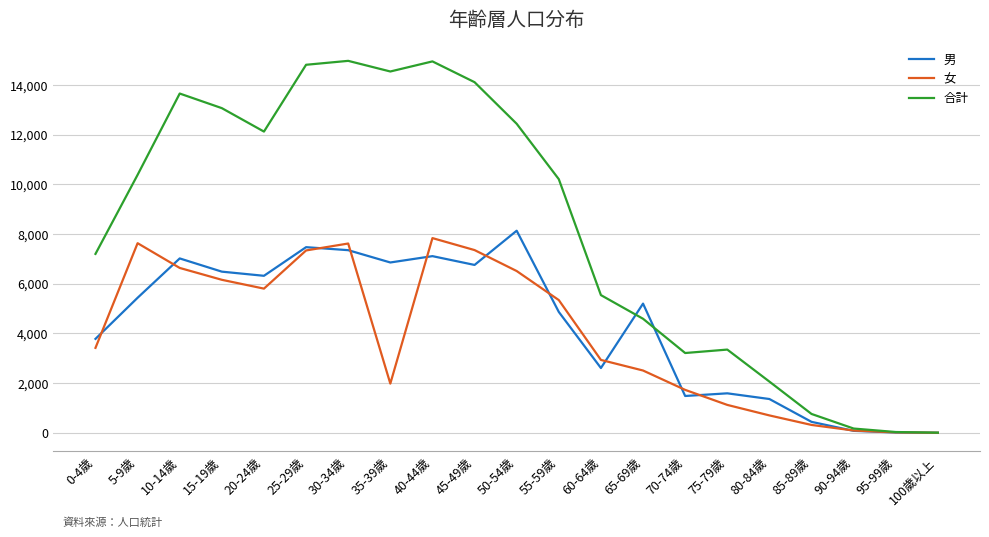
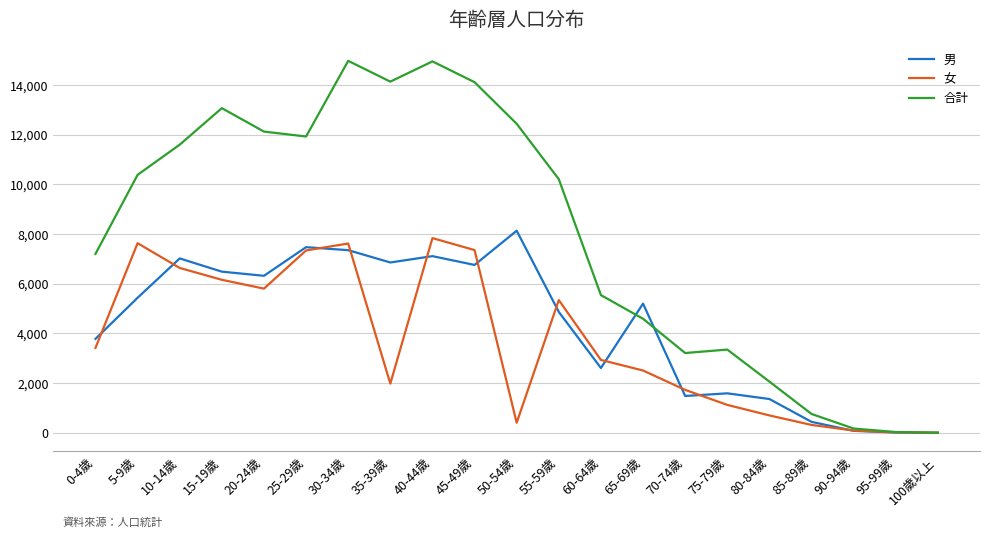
合計, 10-14歲: 13,700 -> 11,600
合計, 25-29歲: 14,800 -> 11,900
合計, 35-39歲: 14,500 -> 14,100
女, 50-54歲: 6,500 -> 400
